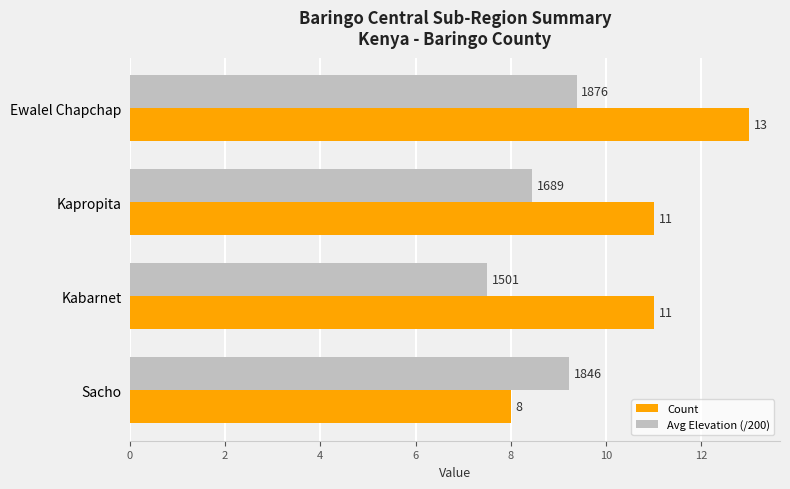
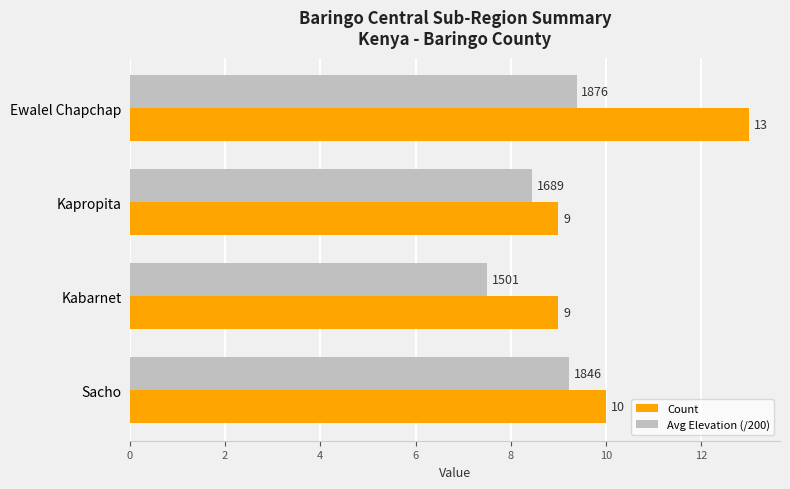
Count, Kapropita: 11 -> 9
Count, Kabarnet: 11 -> 9
Count, Sacho: 8 -> 10
